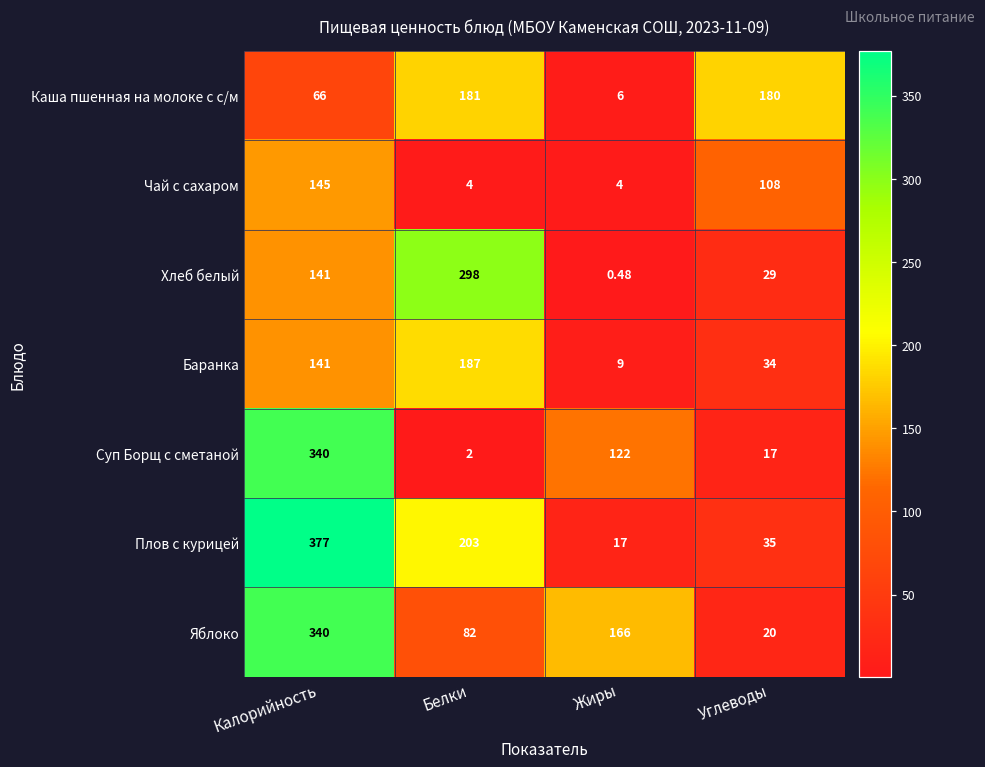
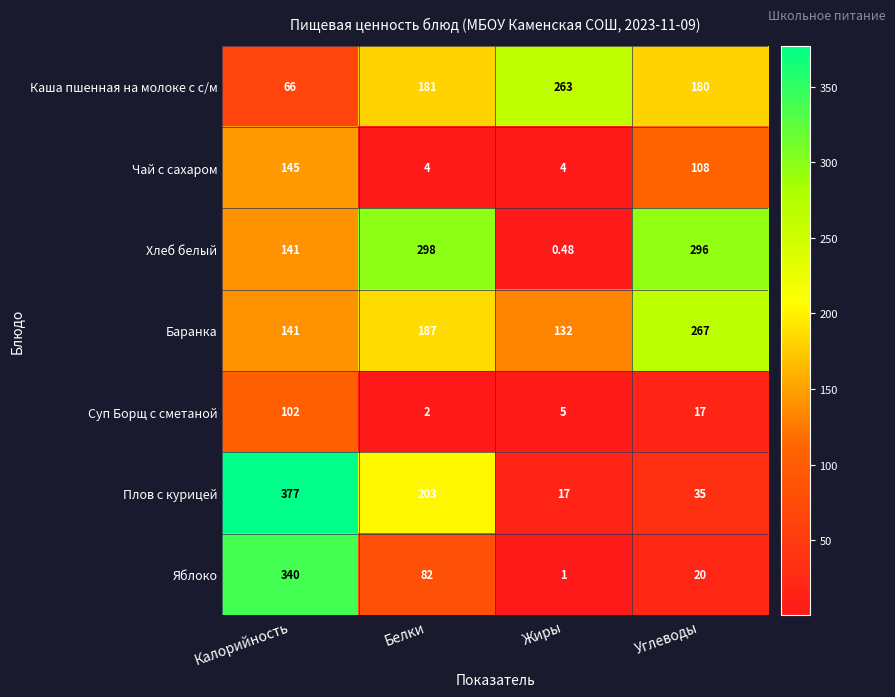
Каша пшенная на молоке с с/м, Жиры: 6 -> 263
Хлеб белый, Углеводы: 29 -> 296
Баранка, Жиры: 9 -> 132
Баранка, Углеводы: 34 -> 267
Суп Борщ с сметаной, Калорийность: 340 -> 102
Суп Борщ с сметаной, Жиры: 122 -> 5
Яблоко, Жиры: 166 -> 1
